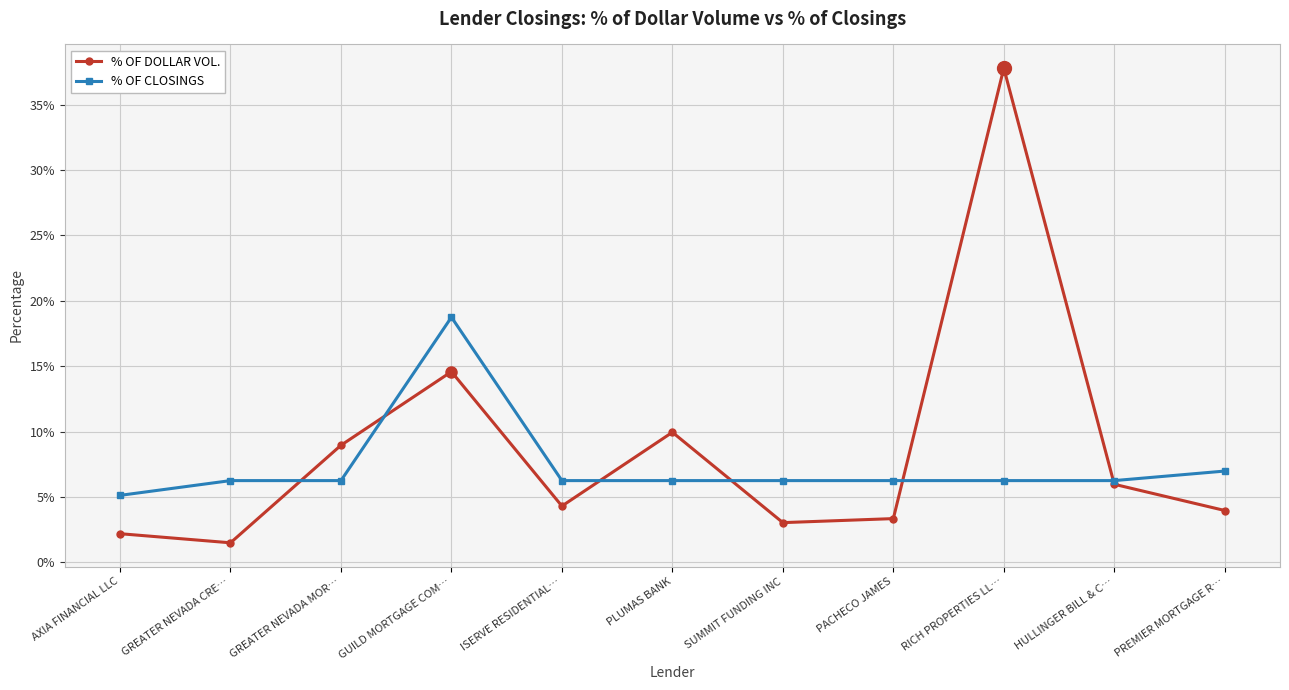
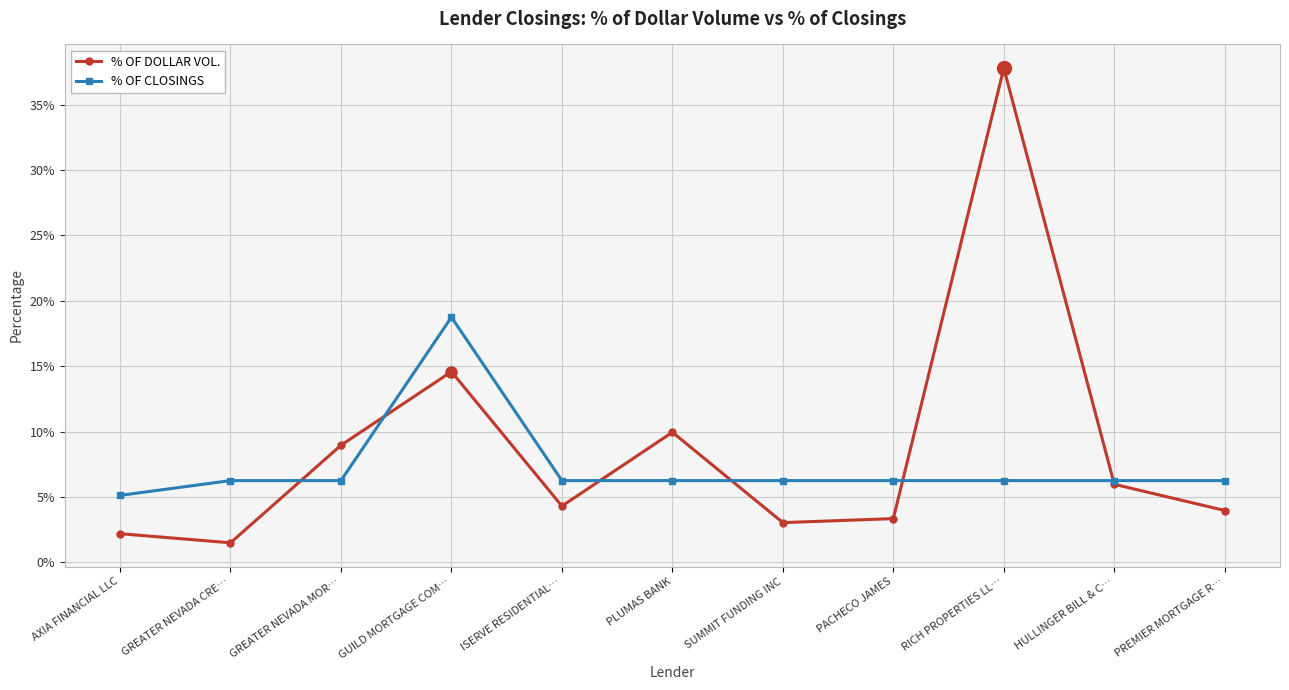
% OF CLOSINGS, PREMIER MORTGAGE R…: 7.0% -> 6.3%
